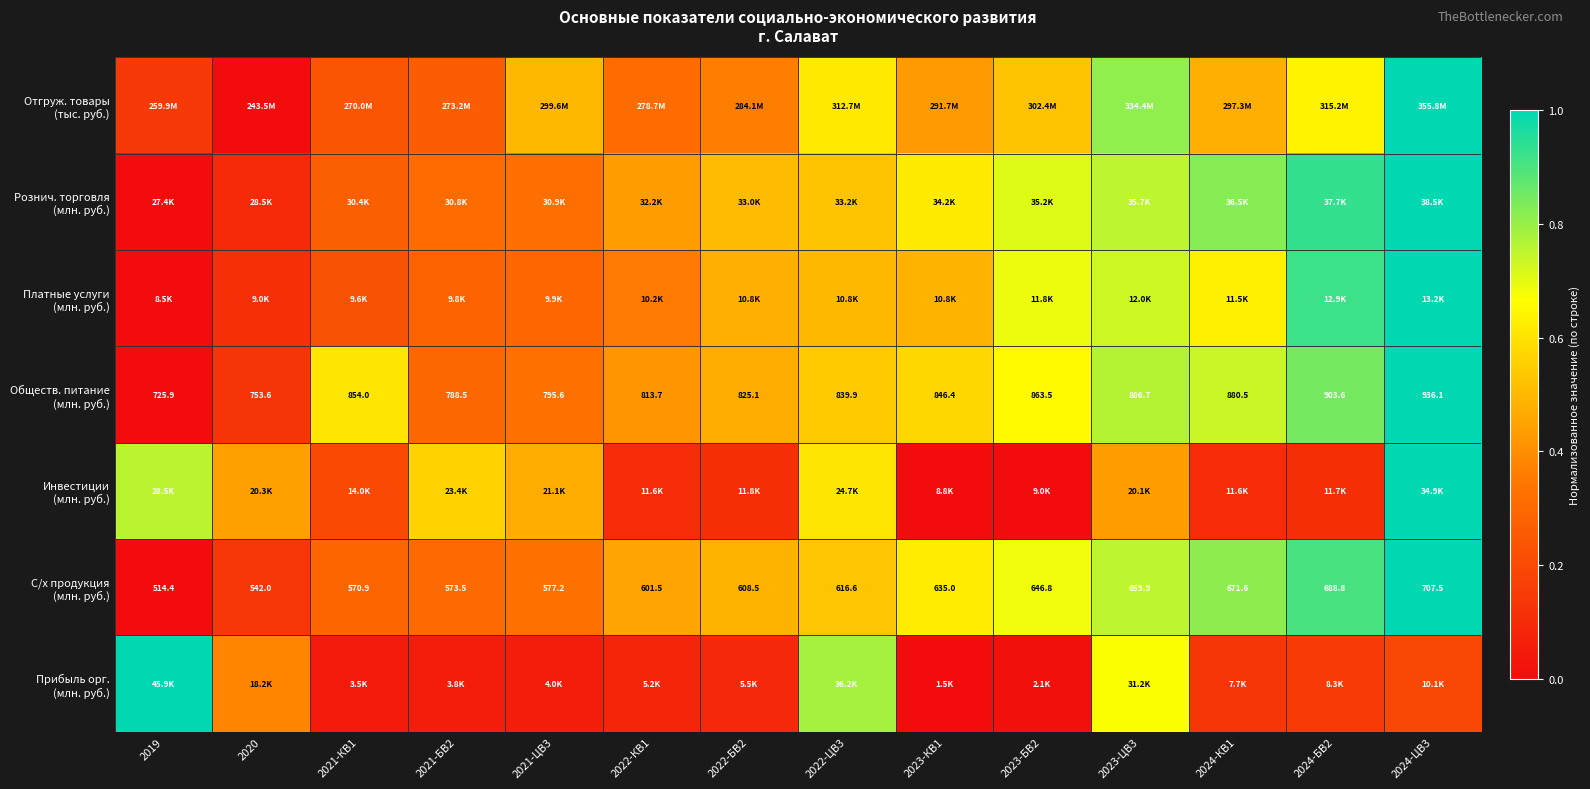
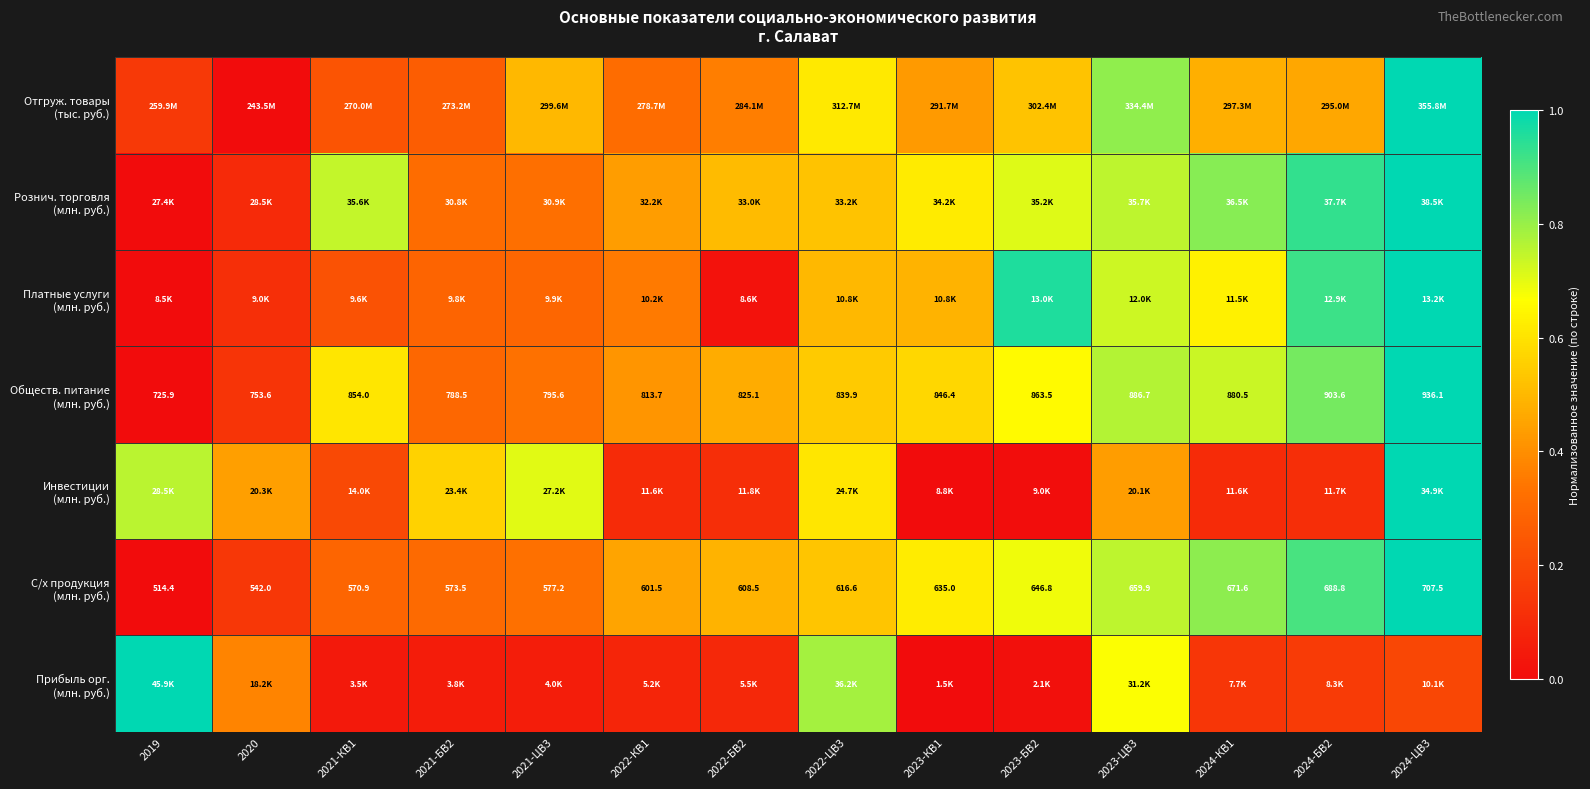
Отгруж. товары (тыс. руб.), 2024-БВ2: 315.2M -> 295.0M
Рознич. торговля (млн. руб.), 2021-КВ1: 30.4K -> 35.6K
Платные услуги (млн. руб.), 2022-БВ2: 10.8K -> 8.6K
Платные услуги (млн. руб.), 2023-БВ2: 11.8K -> 13.0K
Инвестиции (млн. руб.), 2021-ЦВ3: 21.1K -> 27.2K
